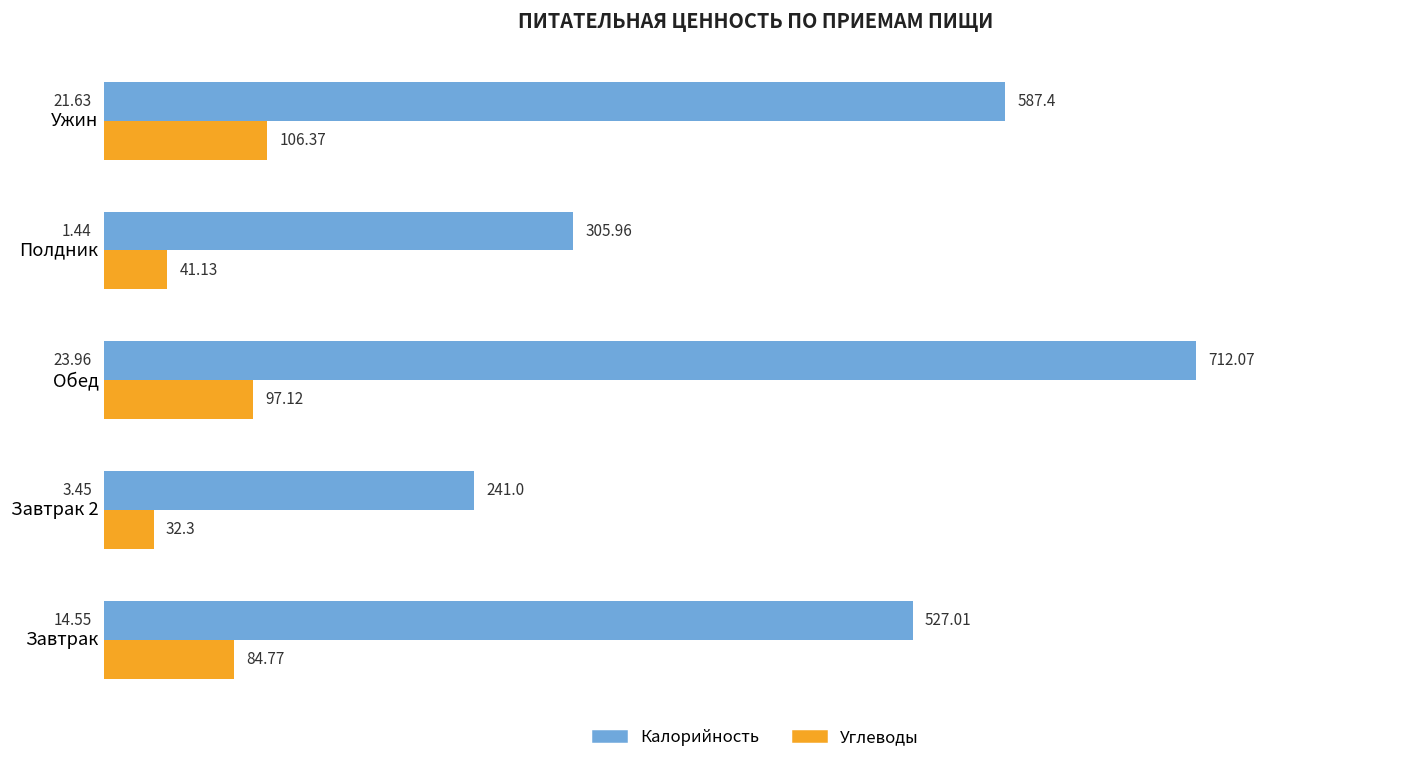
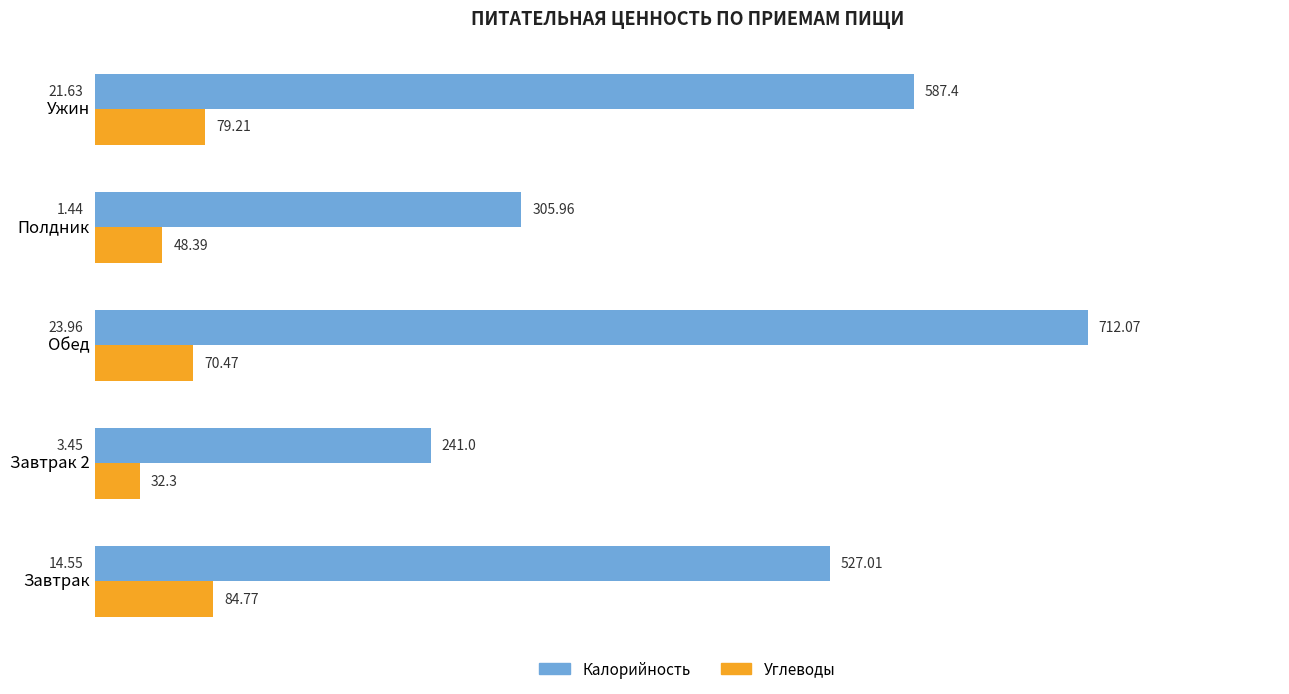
Углеводы, Ужин: 106.37 -> 79.21
Углеводы, Полдник: 41.13 -> 48.39
Углеводы, Обед: 97.12 -> 70.47
